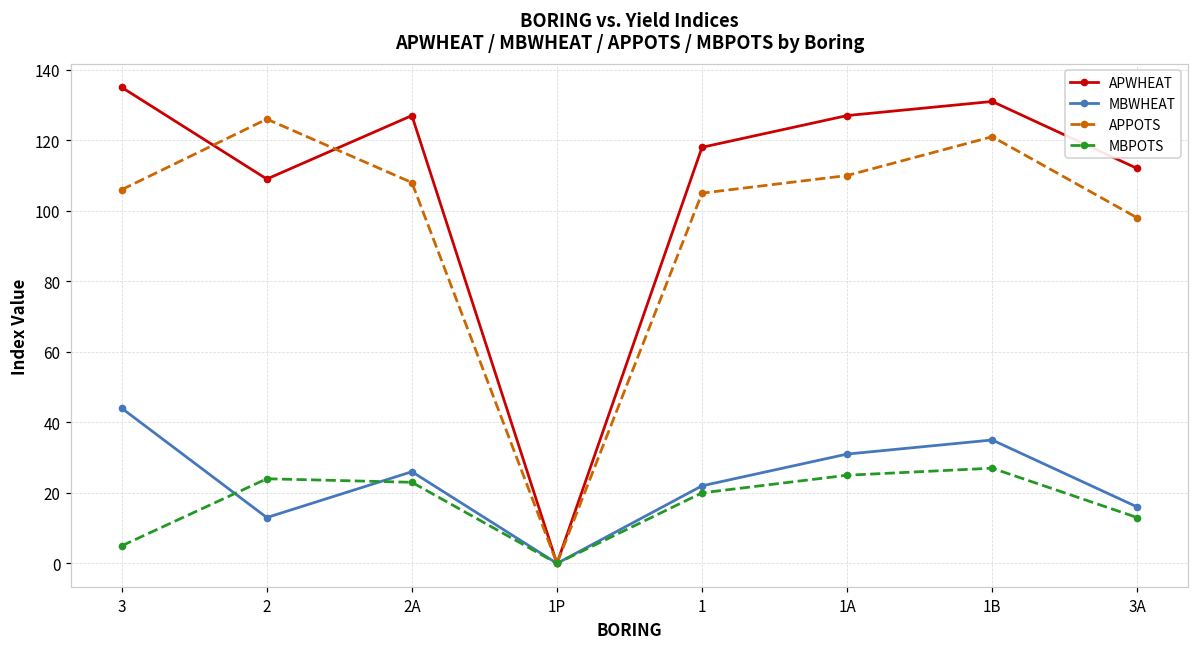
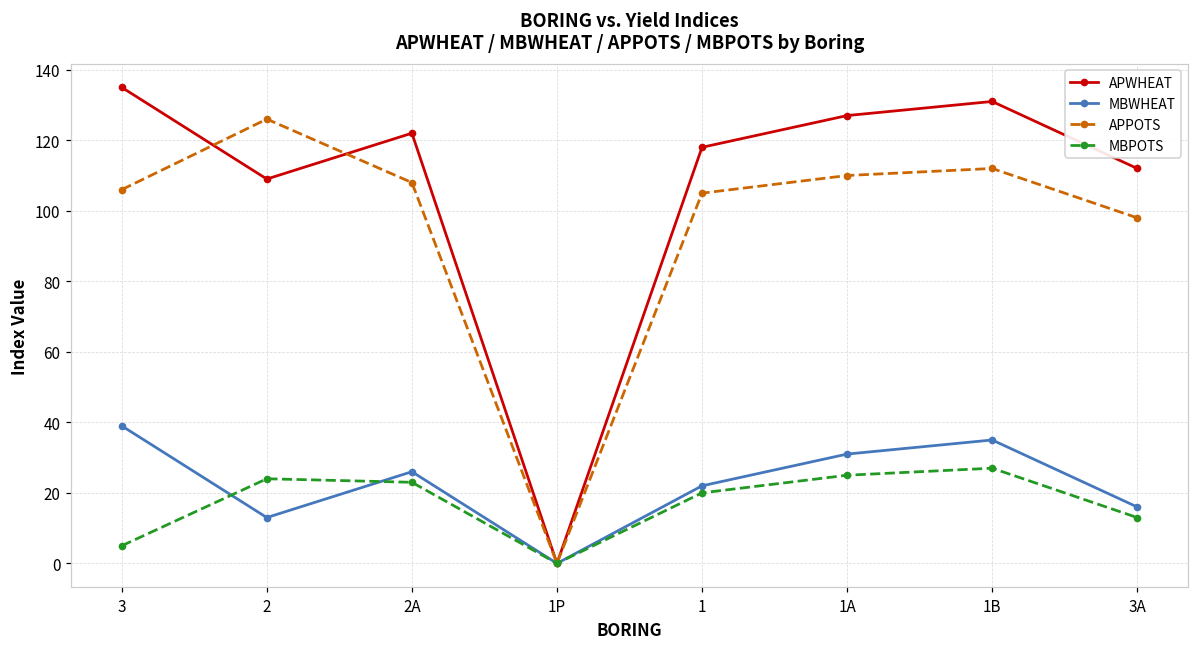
MBWHEAT, 3: 44 -> 39
APWHEAT, 2A: 127 -> 122
APPOTS, 1B: 121 -> 112
